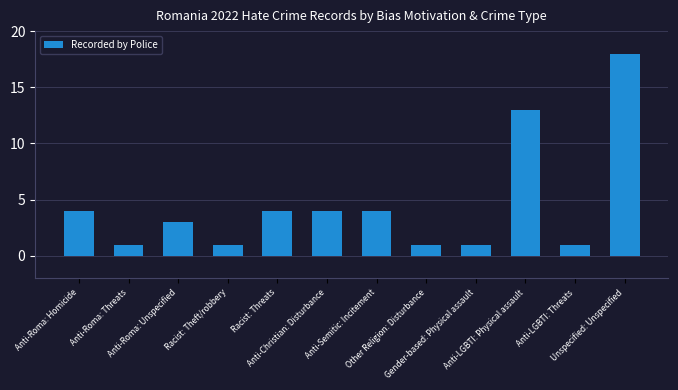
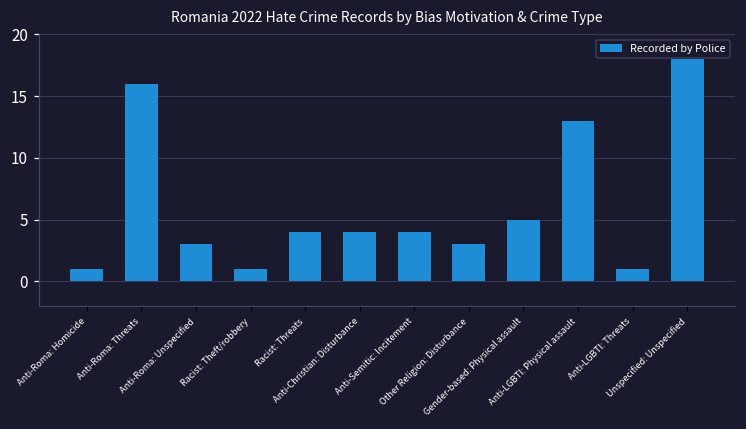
Anti-Roma: Homicide: 4 -> 1
Anti-Roma: Threats: 1 -> 16
Other Religion: Disturbance: 1 -> 3
Gender-based: Physical assault: 1 -> 5
